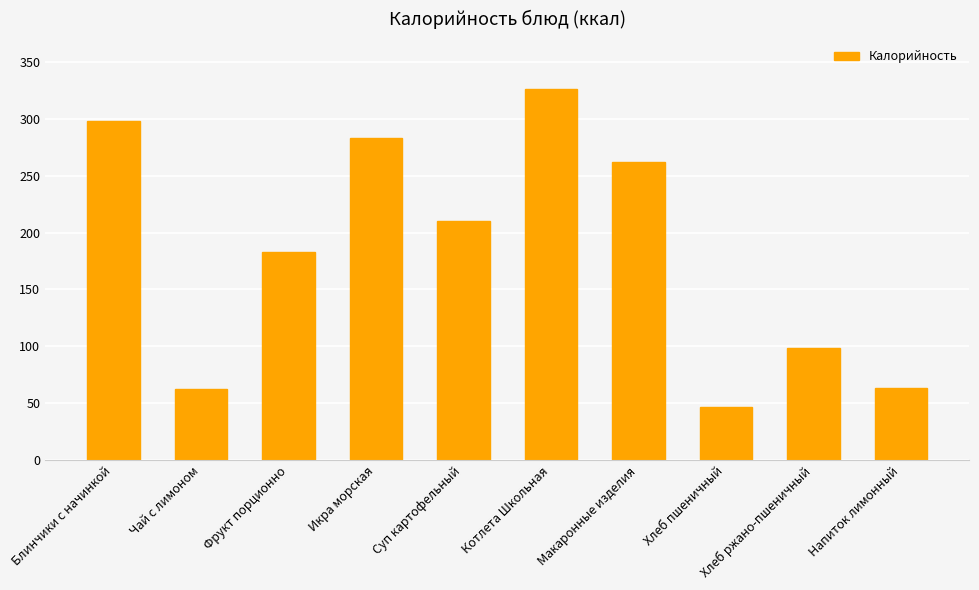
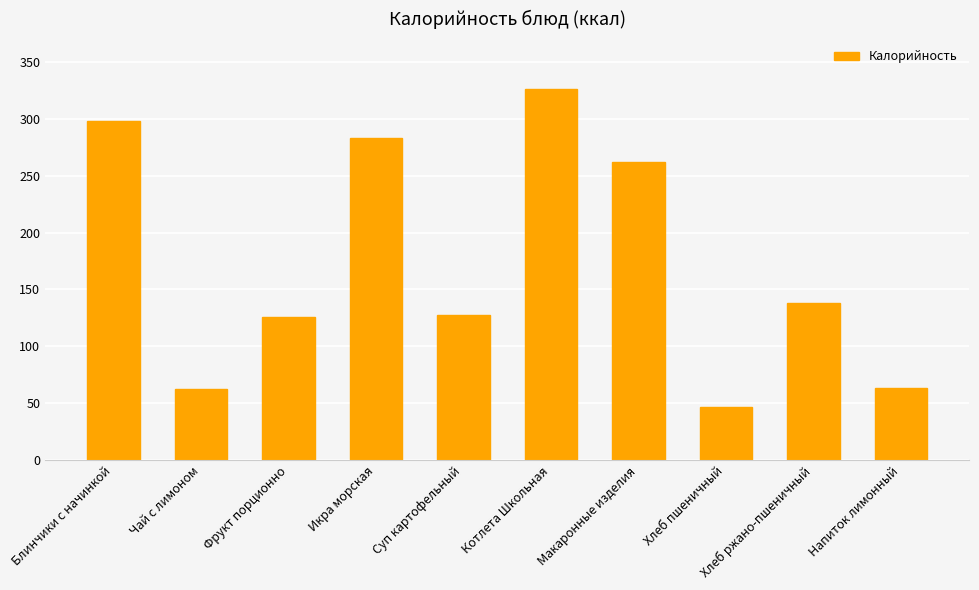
Фрукт порционно: 183 -> 126
Суп картофельный: 210 -> 128
Хлеб ржано-пшеничный: 99 -> 138
